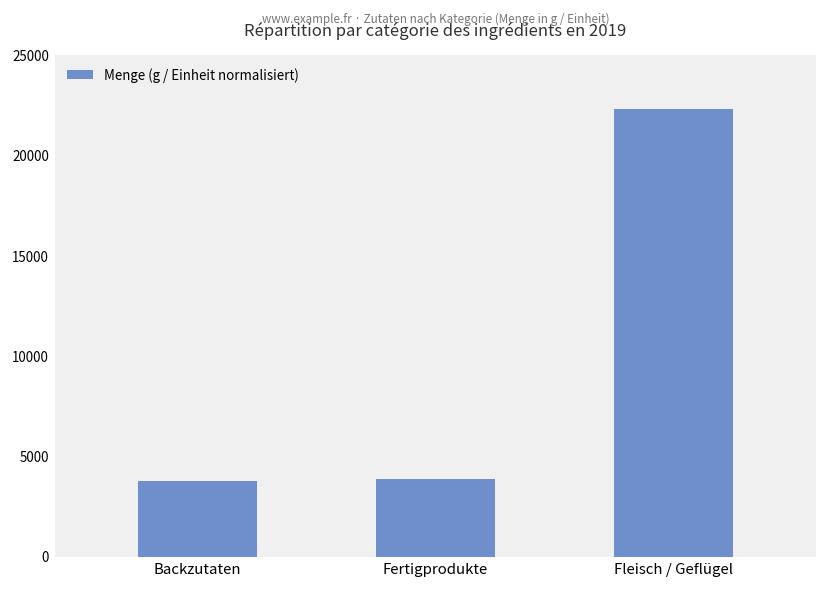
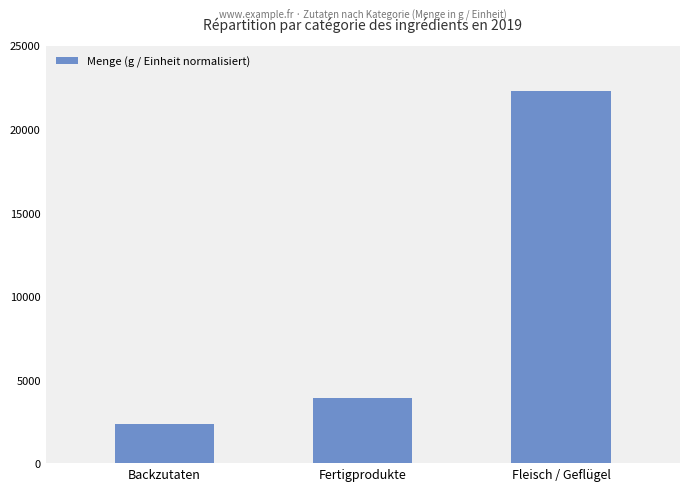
Backzutaten: 3700 -> 2400
